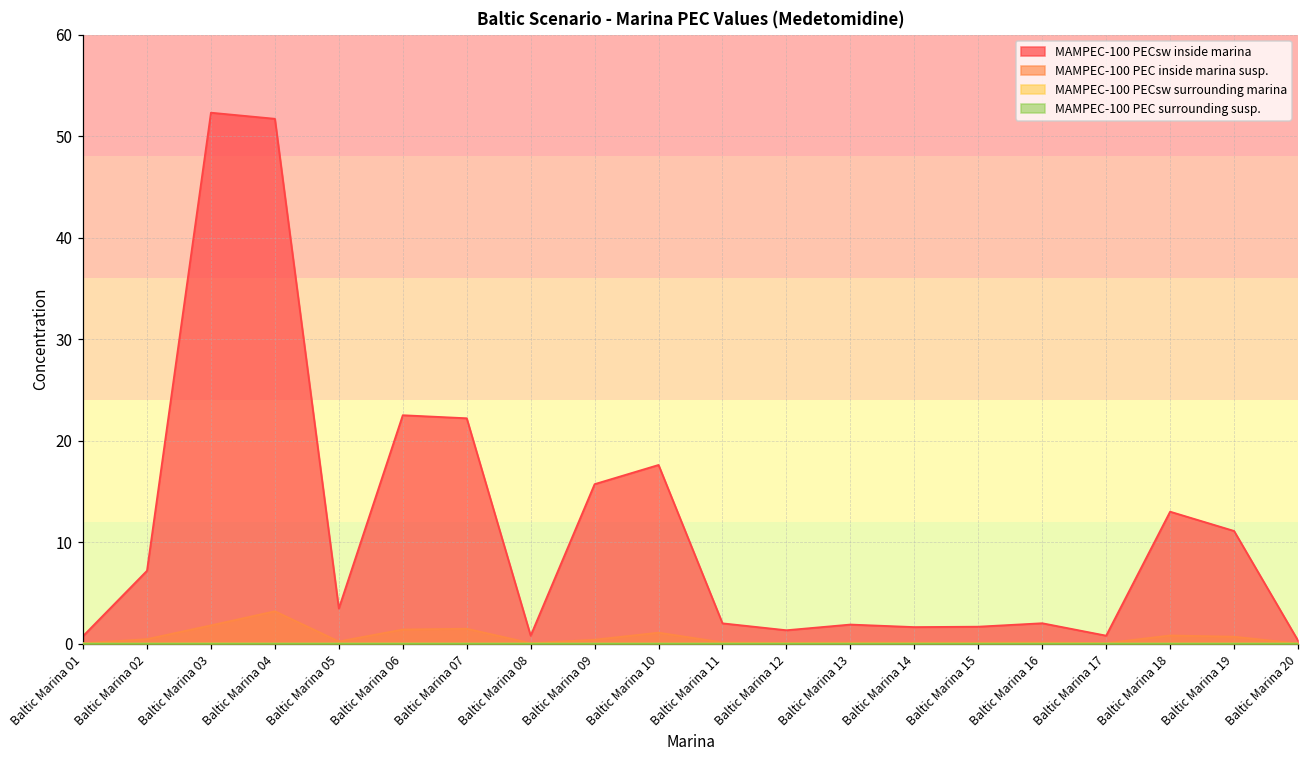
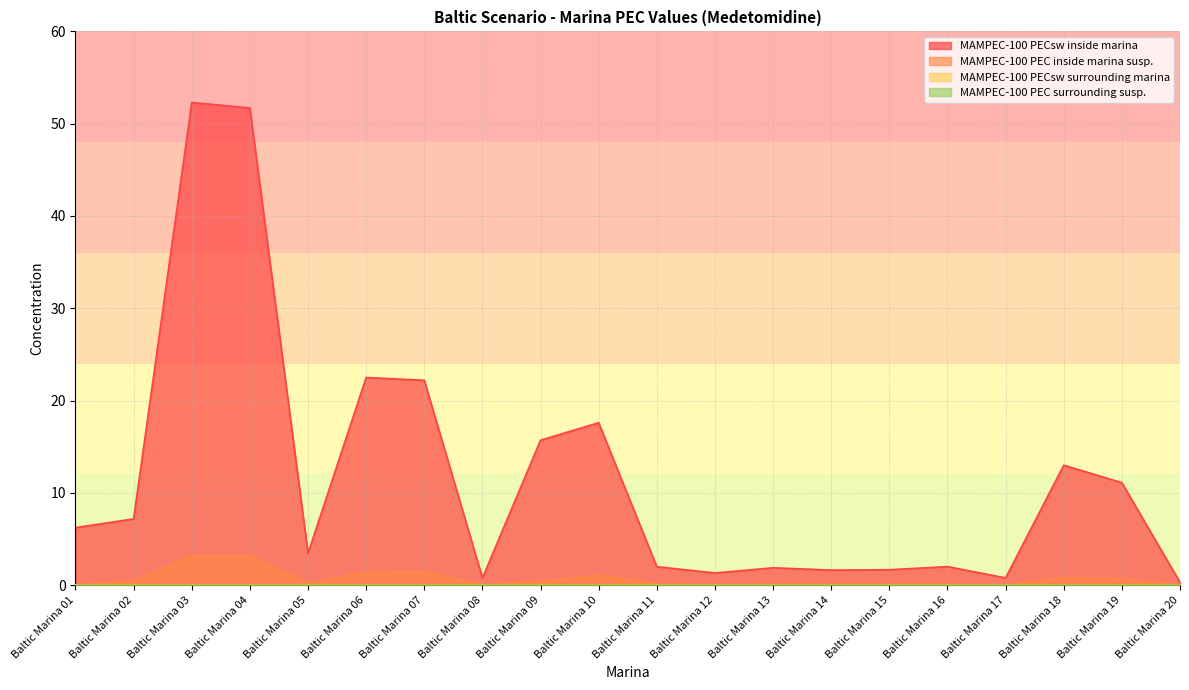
MAMPEC-100 PECsw inside marina, Baltic Marina 01: 1 -> 6
MAMPEC-100 PEC inside marina susp., Baltic Marina 03: 2 -> 3
